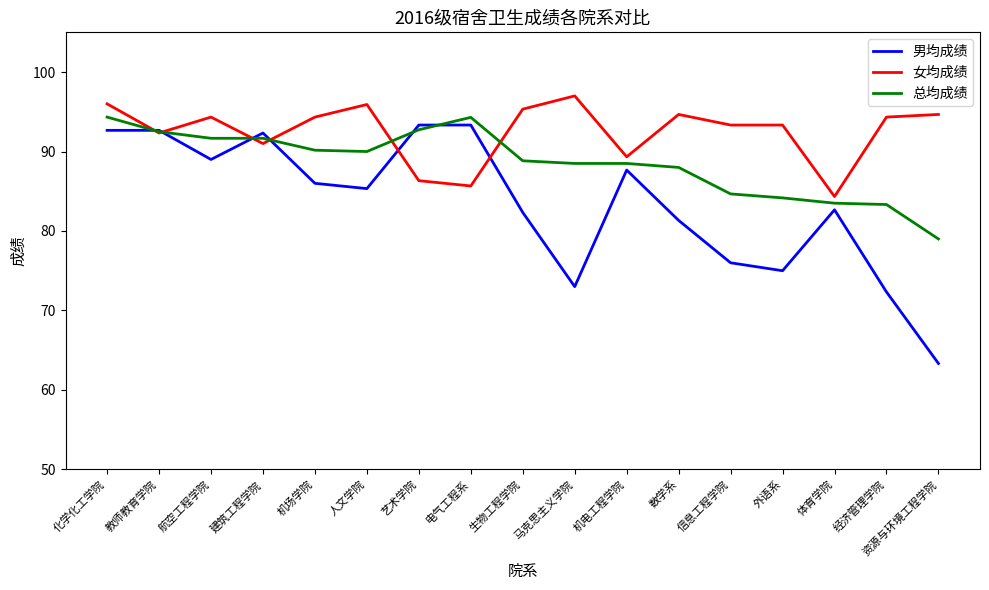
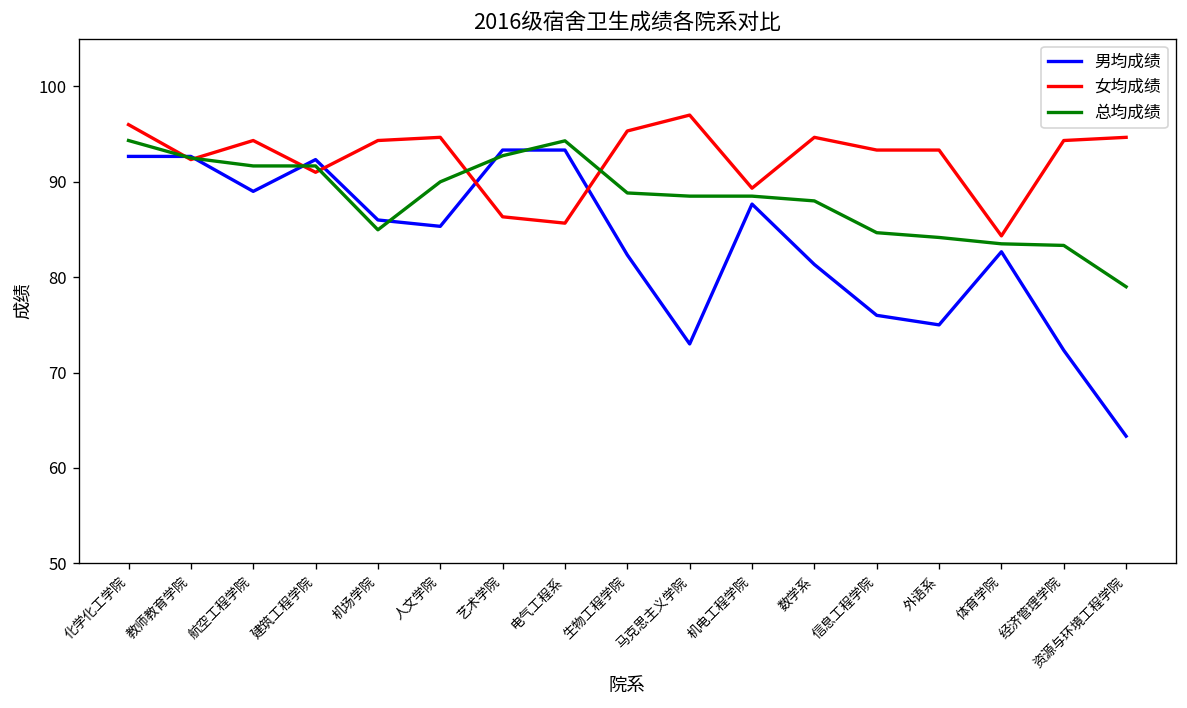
总均成绩, 机场学院: 90 -> 85
女均成绩, 人文学院: 96 -> 95
